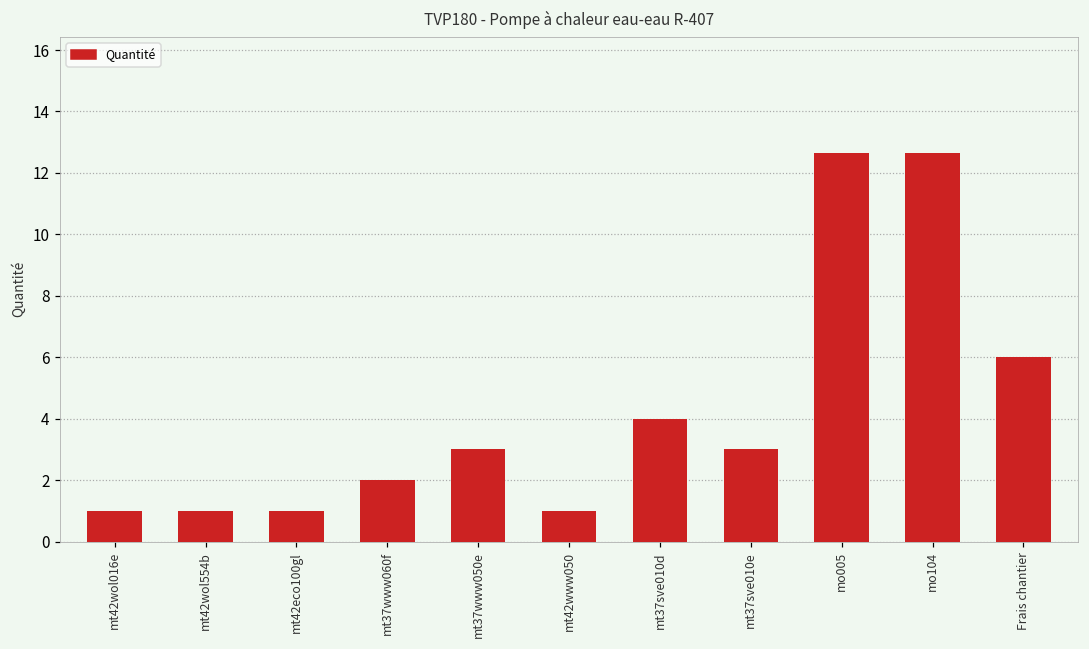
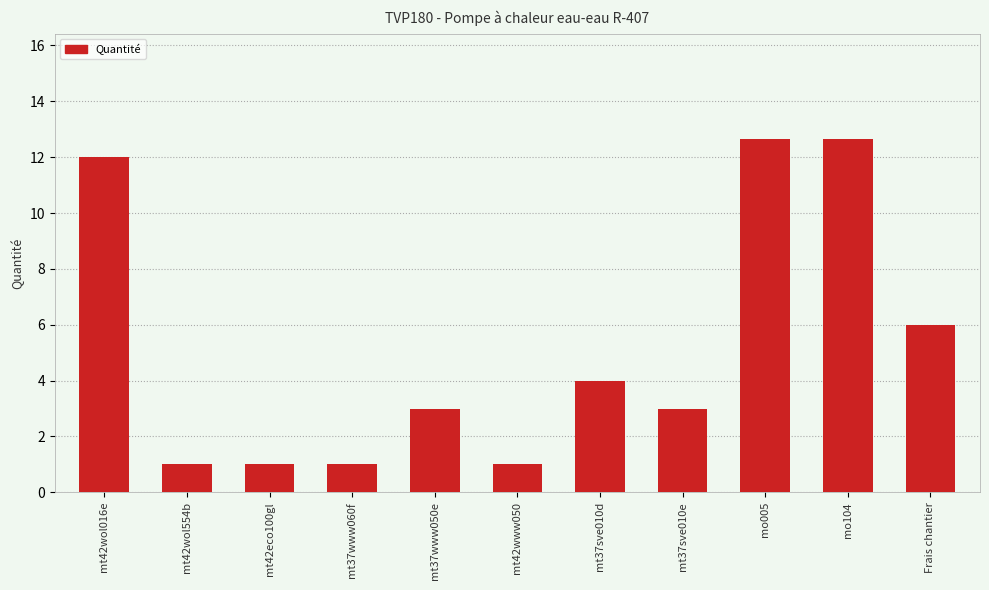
mt42wol016e: 1 -> 12
mt37www060f: 2 -> 1
